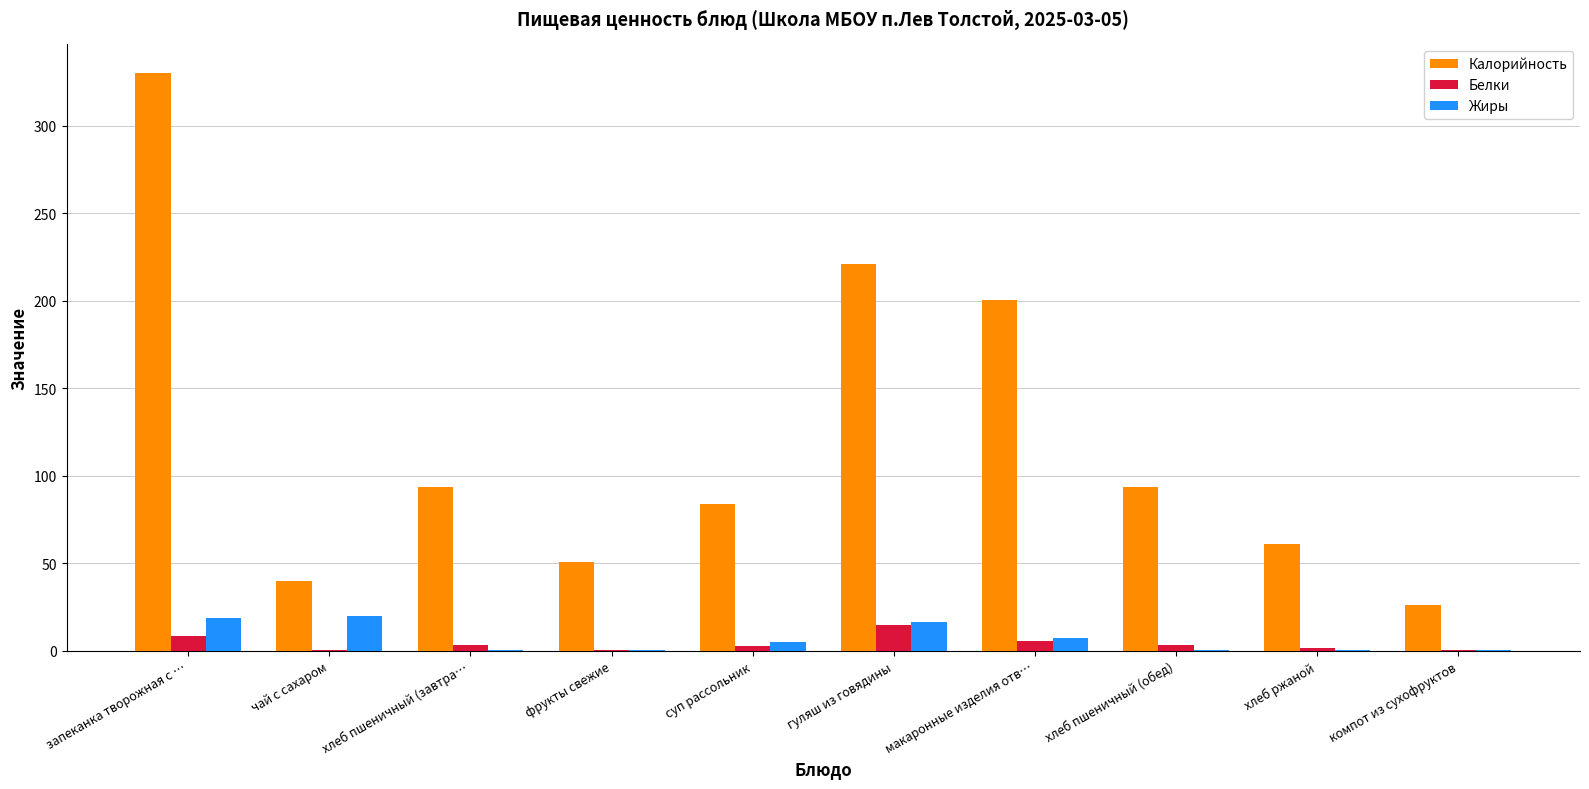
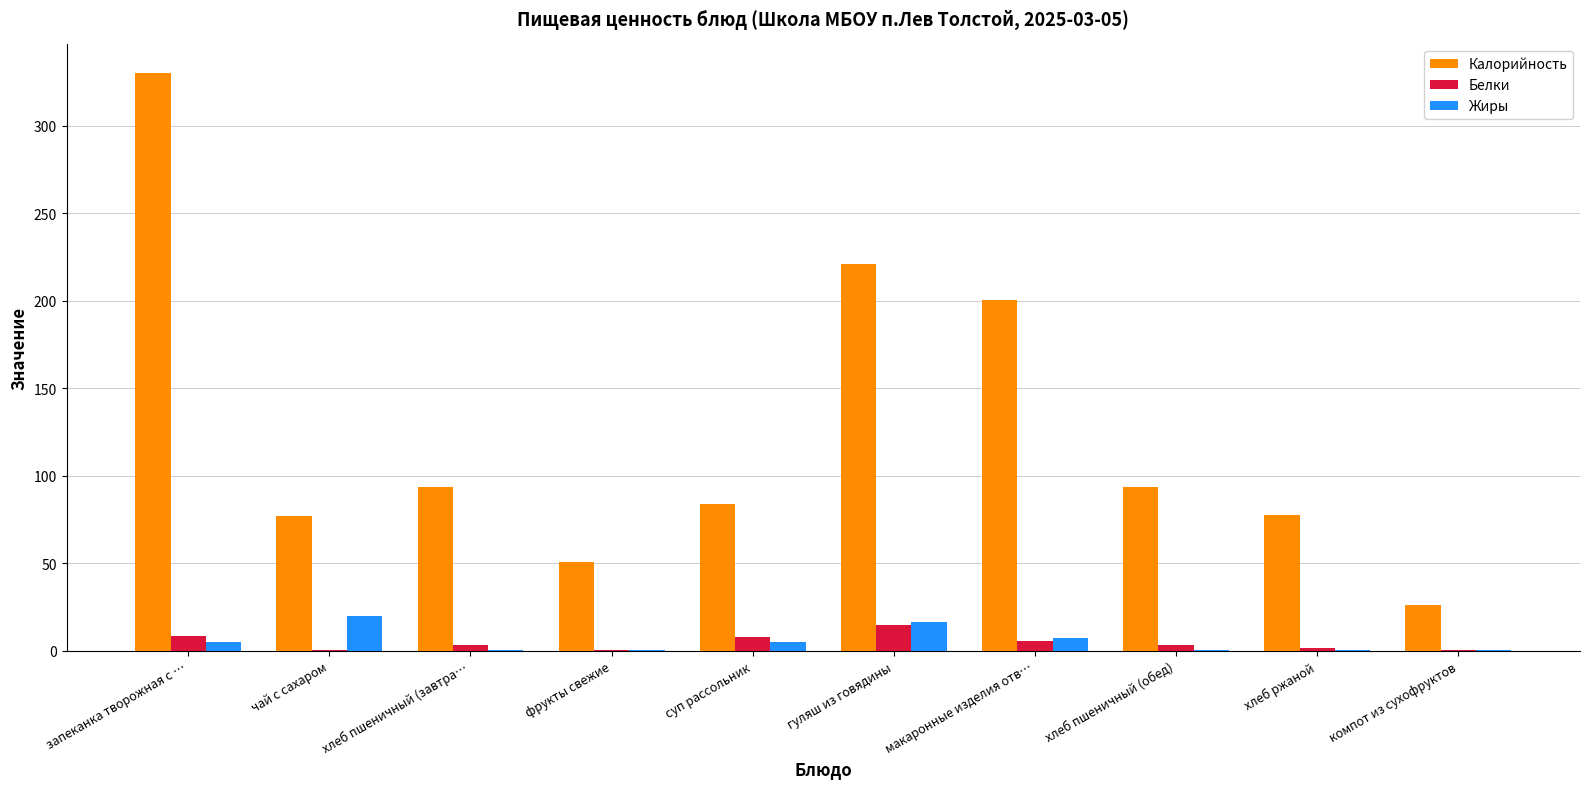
Жиры, запеканка творожная с …: 19 -> 5
Калорийность, чай с сахаром: 40 -> 77
Белки, суп рассольник: 3 -> 8
Калорийность, хлеб ржаной: 61 -> 78
